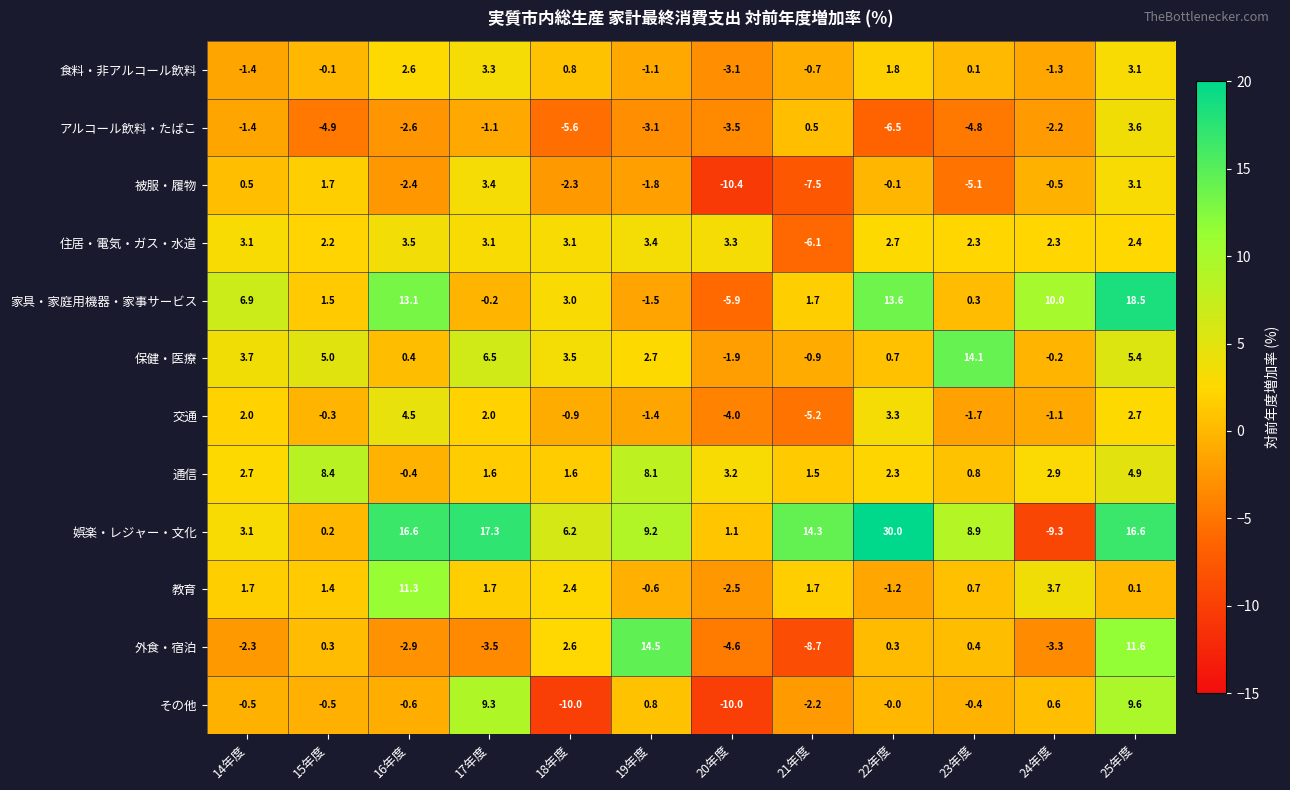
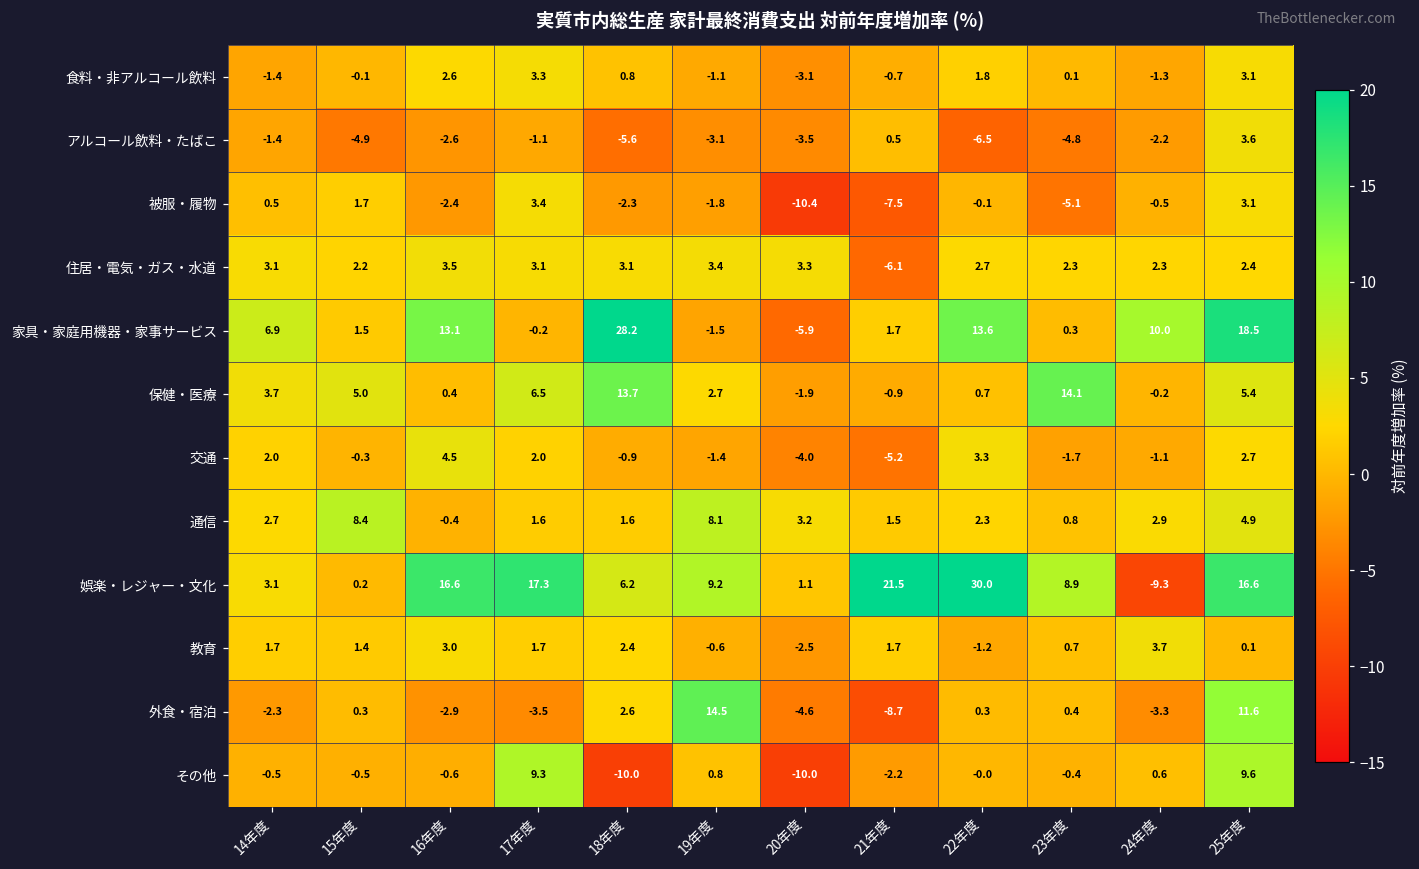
家具・家庭用機器・家事サービス, 18年度: 3.0 -> 28.2
保健・医療, 18年度: 3.5 -> 13.7
娯楽・レジャー・文化, 21年度: 14.3 -> 21.5
教育, 16年度: 11.3 -> 3.0
